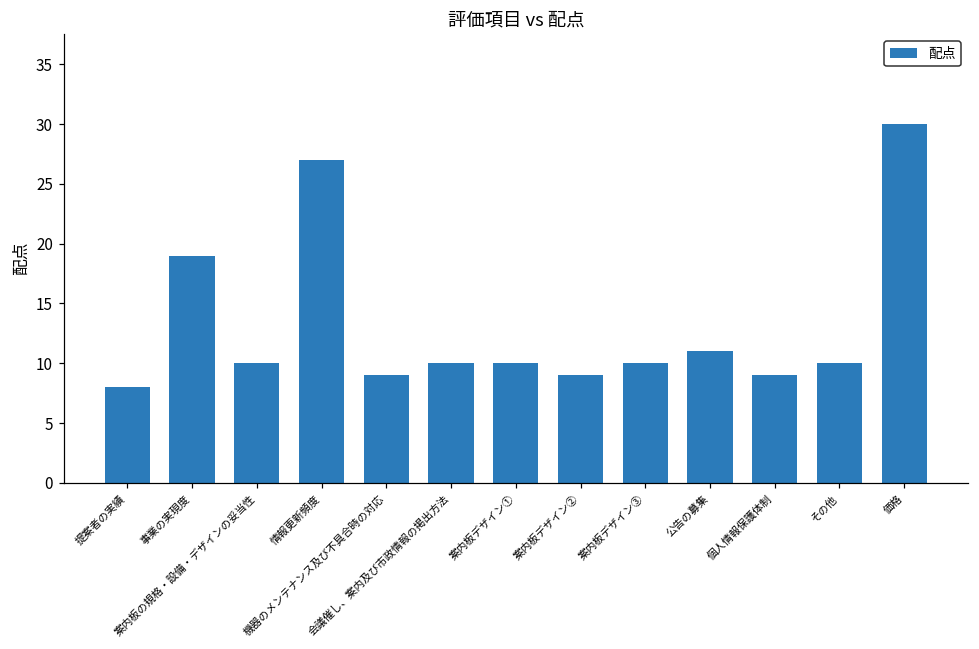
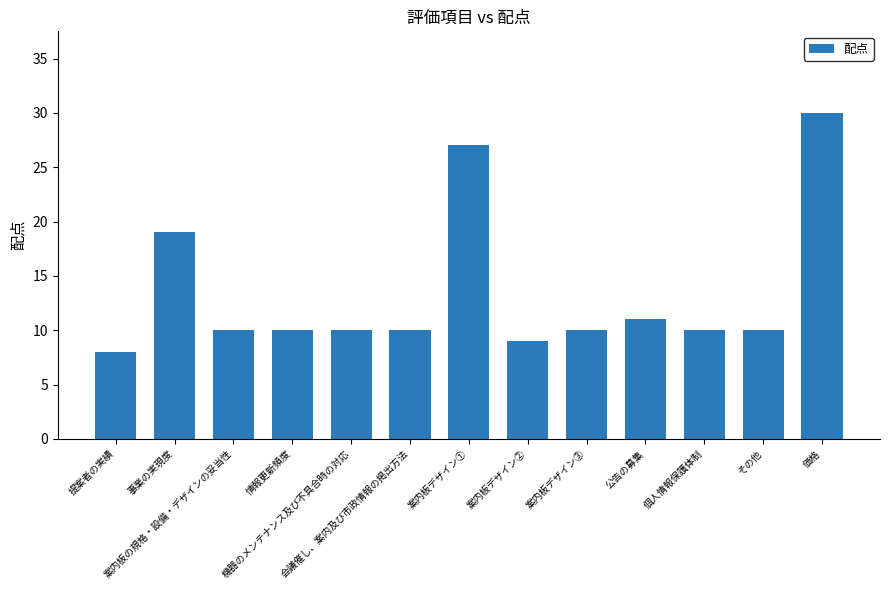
情報更新頻度: 27 -> 10
機器のメンテナンス及び不具合時の対応: 9 -> 10
案内板デザイン①: 10 -> 27
個人情報保護体制: 9 -> 10
